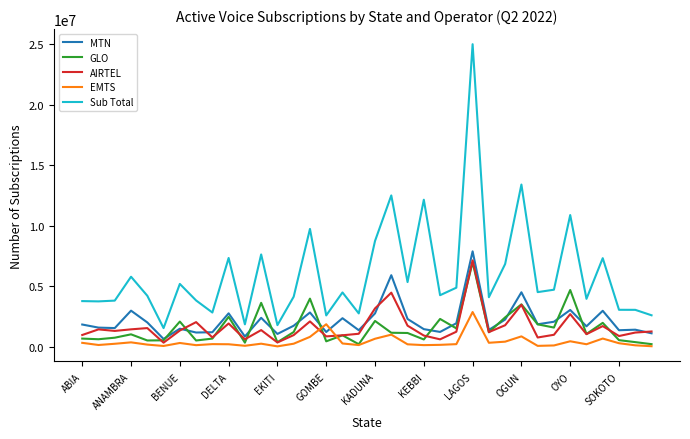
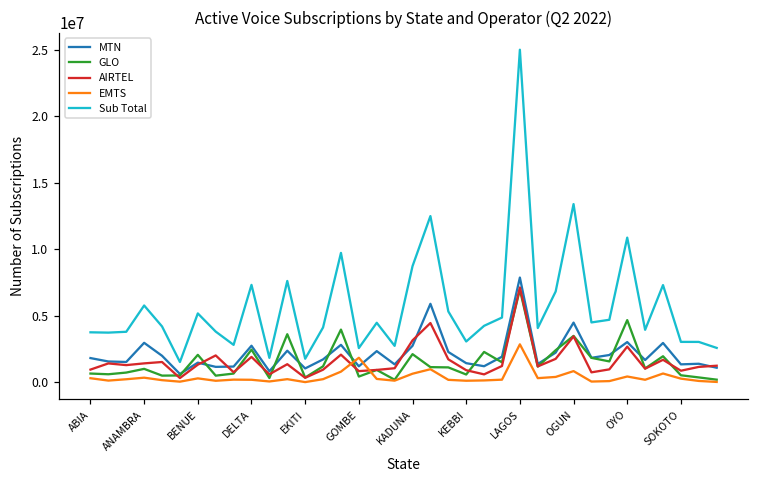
Sub Total, KEBBI: 12100000 -> 3100000
